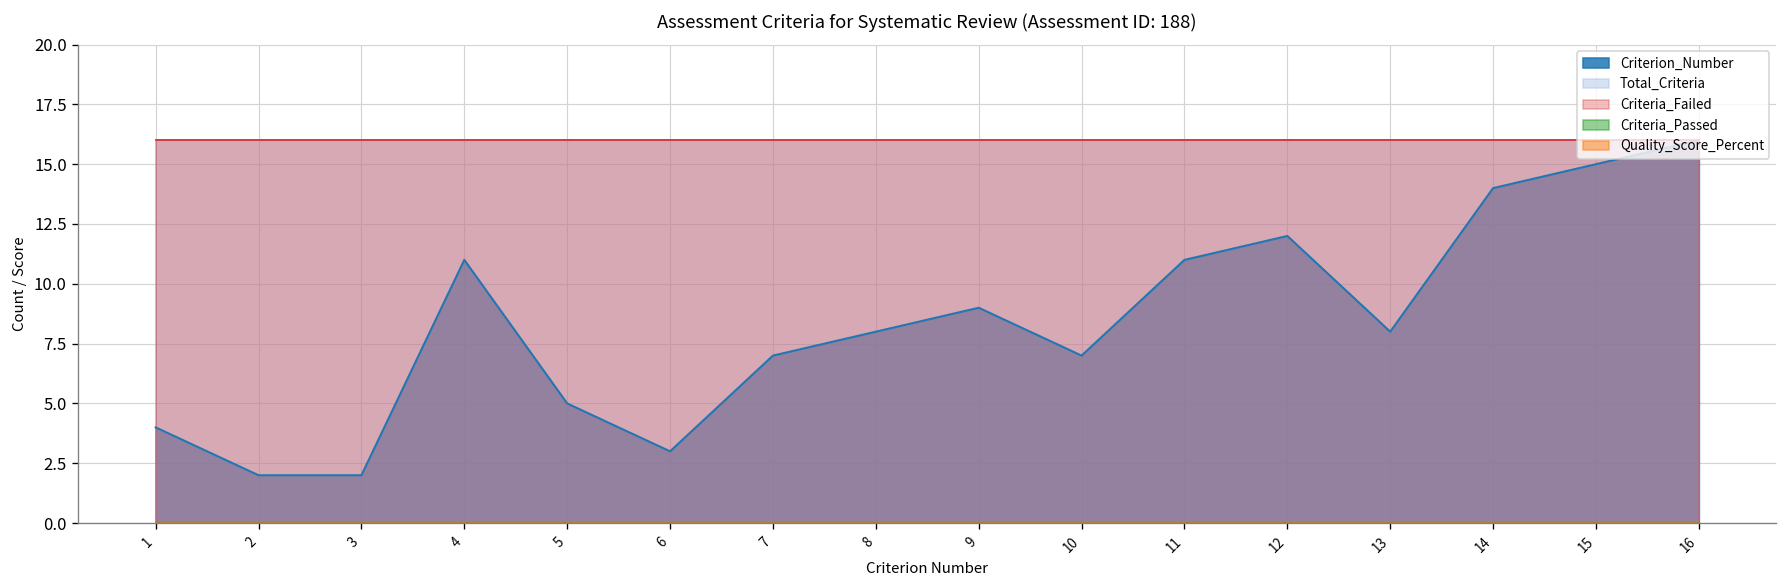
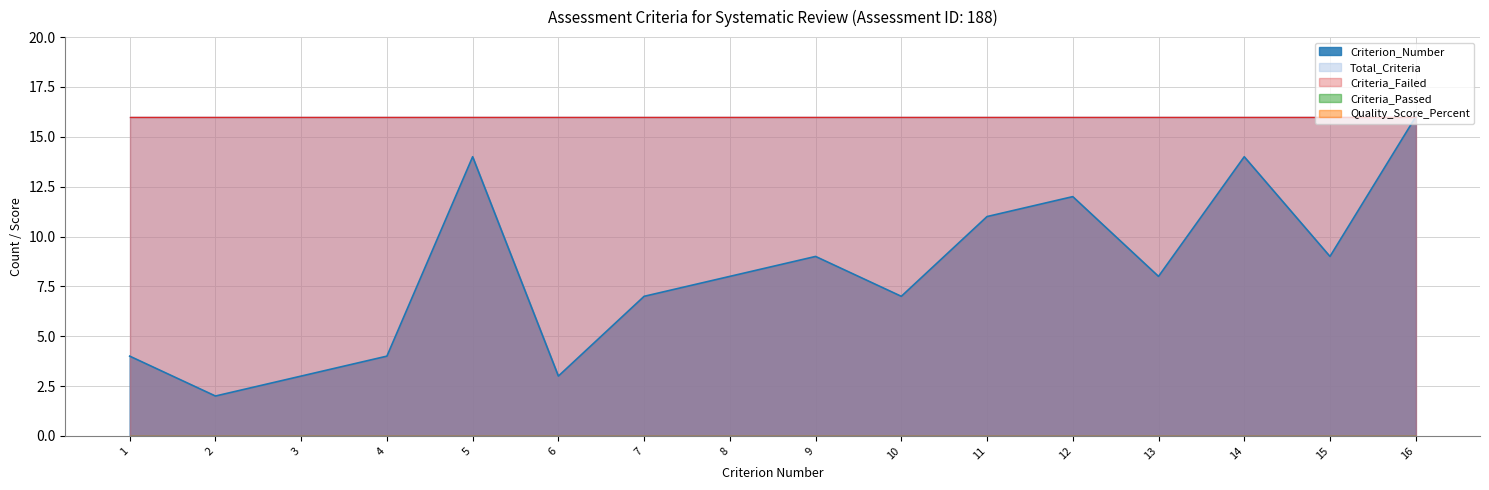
Criterion_Number, 3: 2 -> 3
Criterion_Number, 4: 11 -> 4
Criterion_Number, 5: 5 -> 14
Criterion_Number, 15: 15 -> 9
